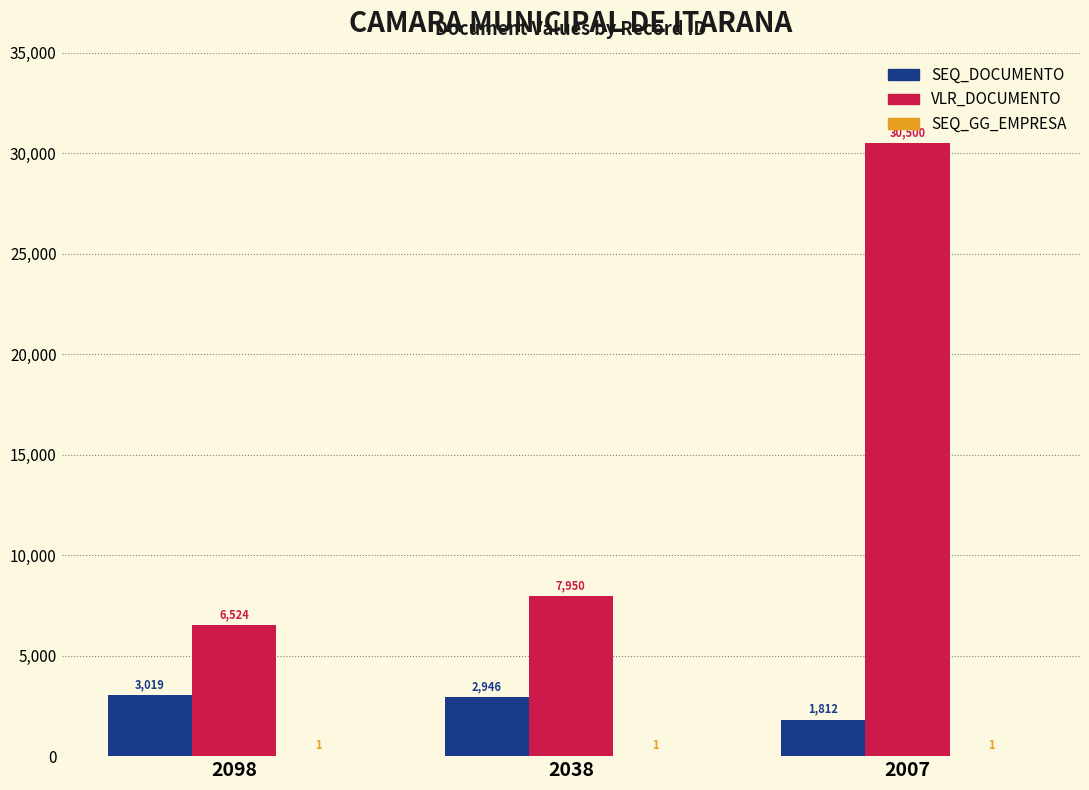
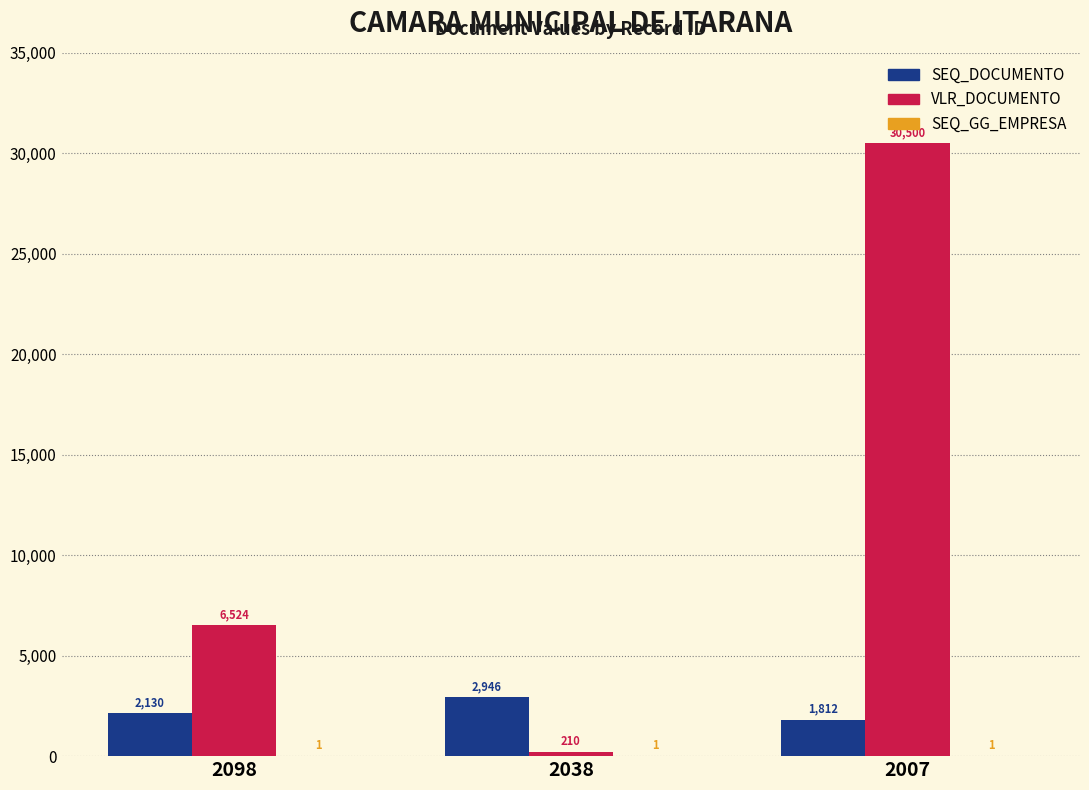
SEQ_DOCUMENTO, 2098: 3,019 -> 2,130
VLR_DOCUMENTO, 2038: 7,950 -> 210
